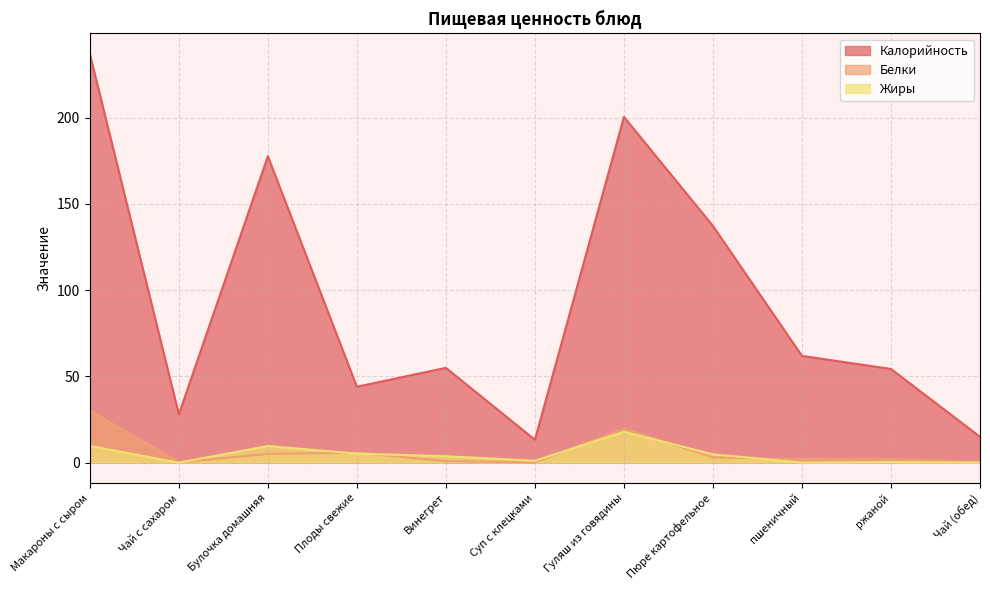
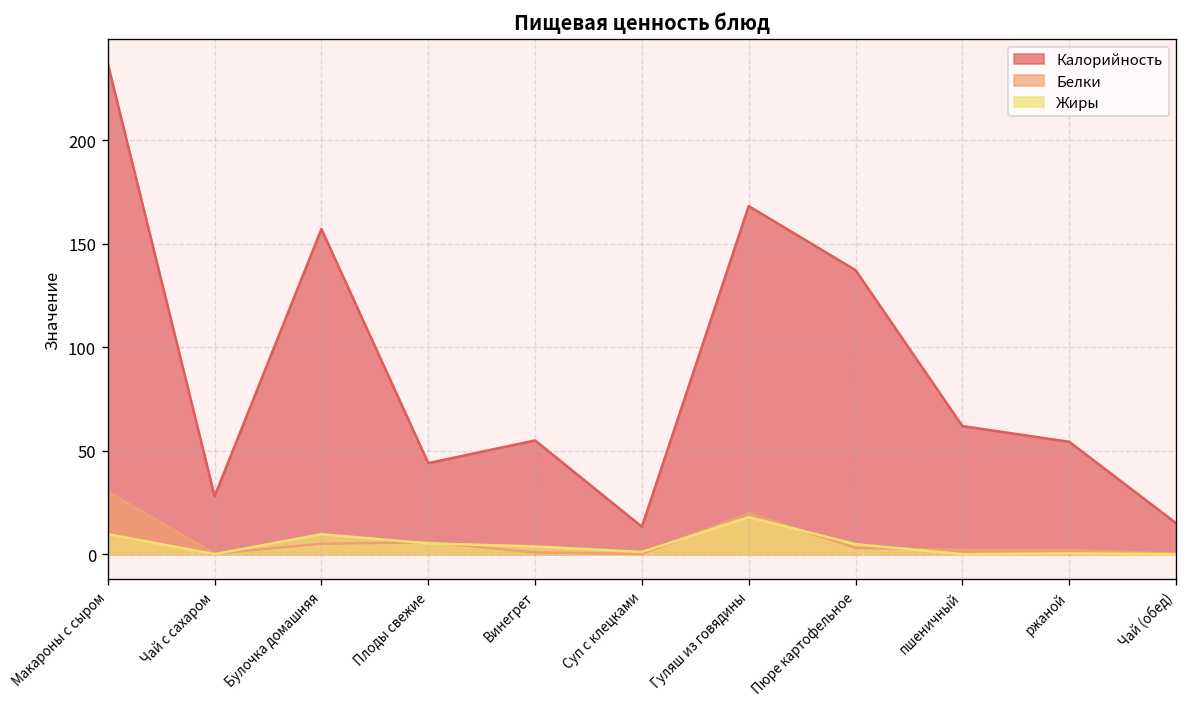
Калорийность, Булочка домашняя: 178 -> 157
Калорийность, Гуляш из говядины: 201 -> 168
